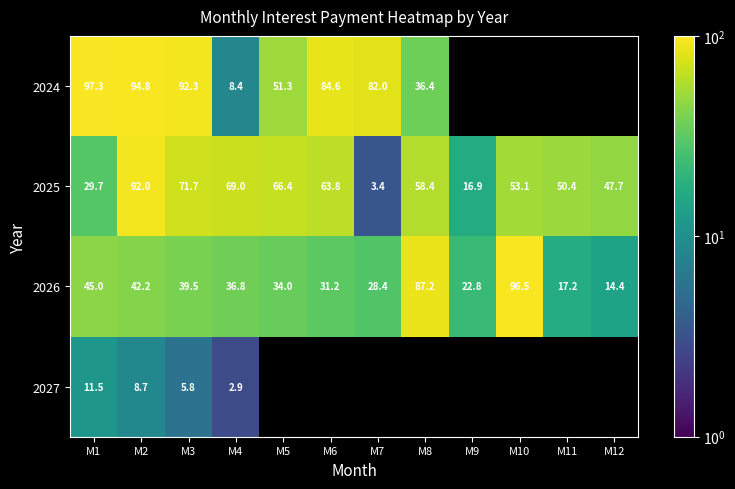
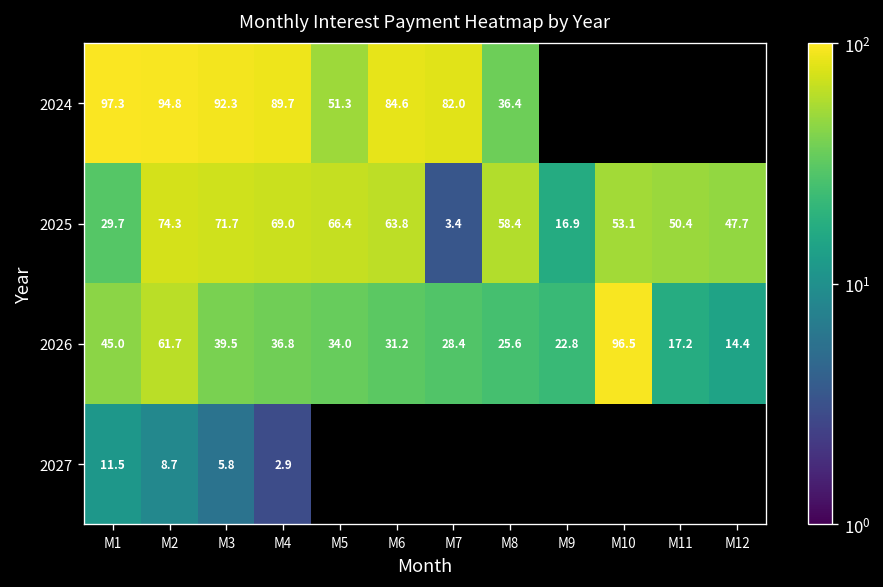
2024, M4: 8.4 -> 89.7
2025, M2: 92.0 -> 74.3
2026, M2: 42.2 -> 61.7
2026, M8: 87.2 -> 25.6
